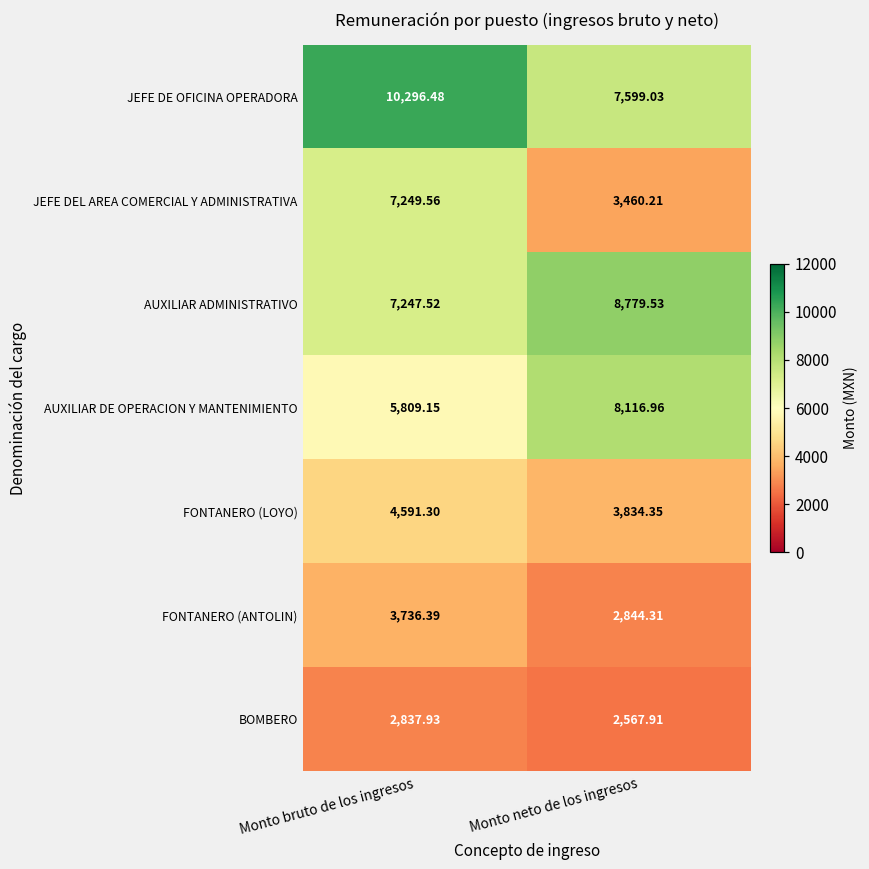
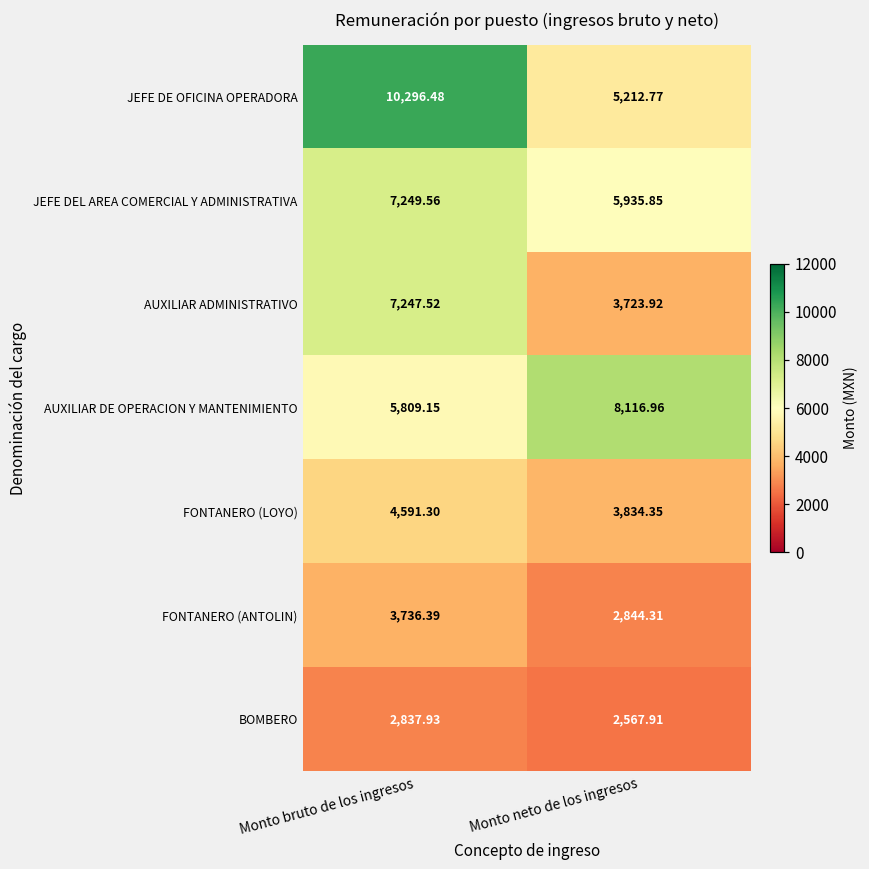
JEFE DE OFICINA OPERADORA, Monto neto de los ingresos: 7,599.03 -> 5,212.77
JEFE DEL AREA COMERCIAL Y ADMINISTRATIVA, Monto neto de los ingresos: 3,460.21 -> 5,935.85
AUXILIAR ADMINISTRATIVO, Monto neto de los ingresos: 8,779.53 -> 3,723.92
